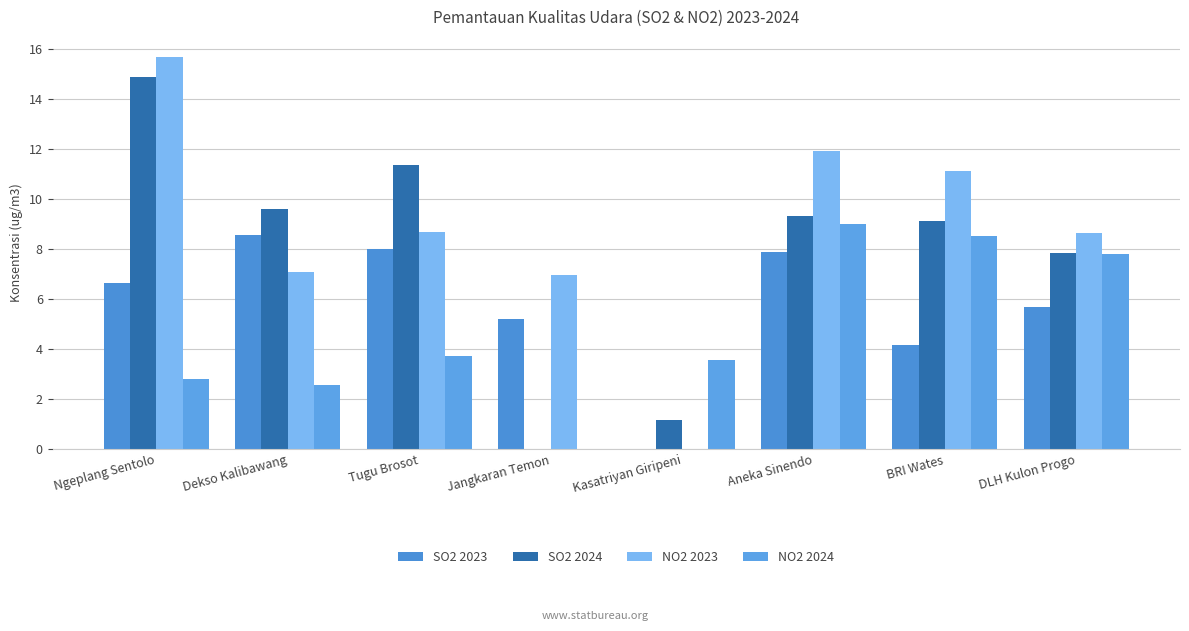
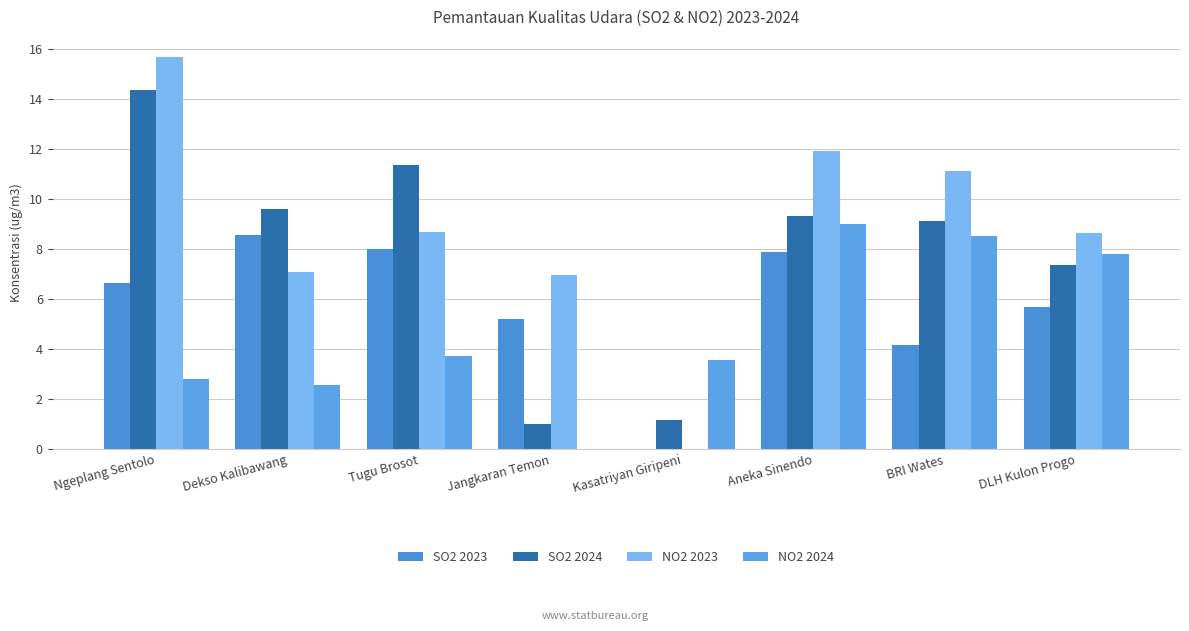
SO2 2024, Ngeplang Sentolo: 14.9 -> 14.4
SO2 2024, Jangkaran Temon: 0 -> 1
SO2 2024, DLH Kulon Progo: 7.9 -> 7.4
